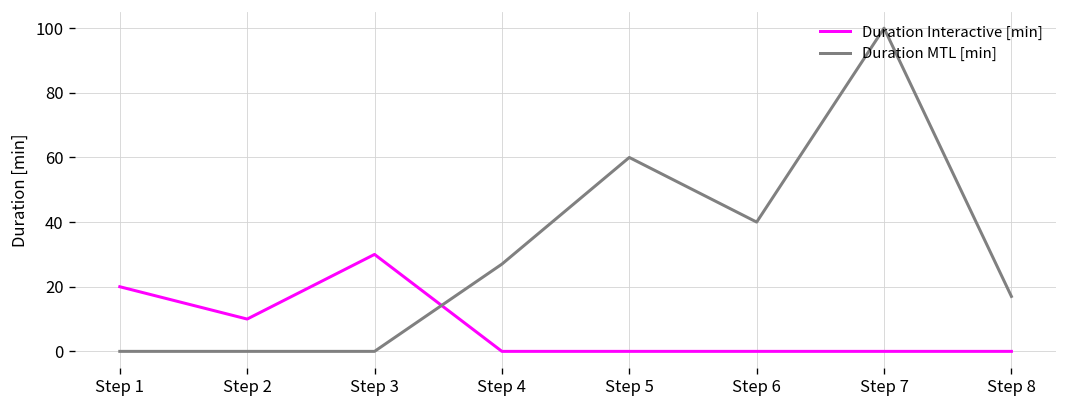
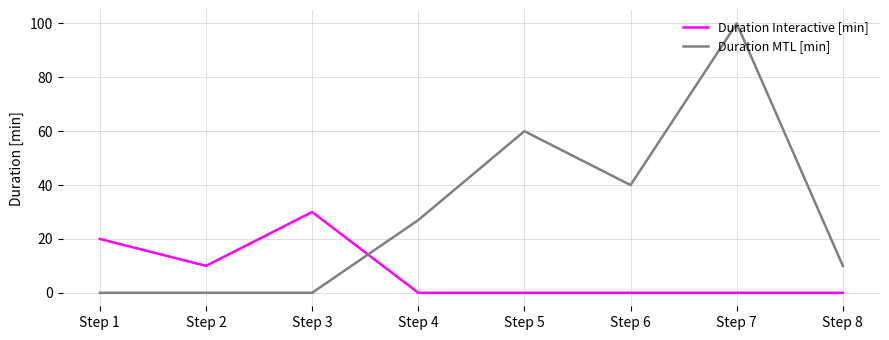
Duration MTL [min], Step 8: 17 -> 10
